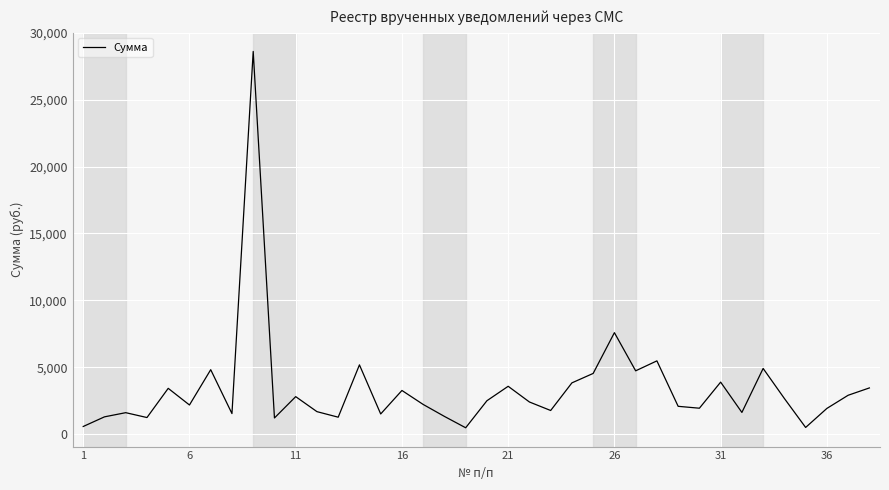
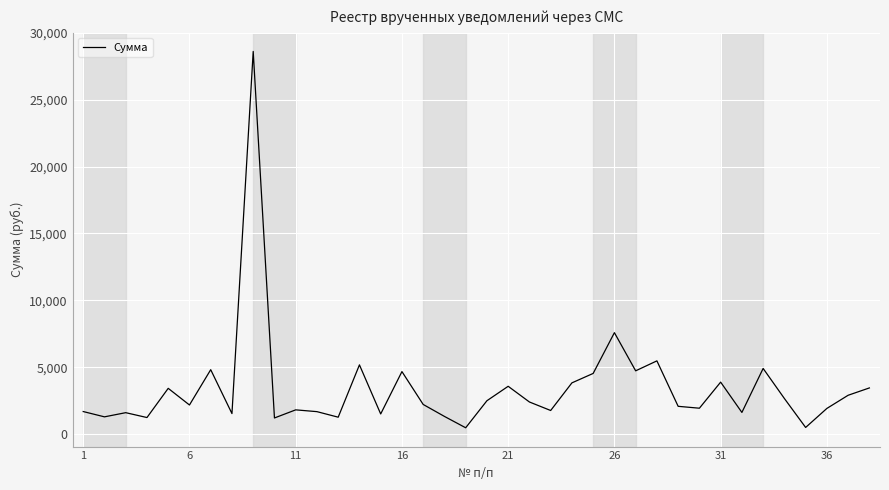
1: 600 -> 1,700
11: 2,800 -> 1,800
16: 3,300 -> 4,700
